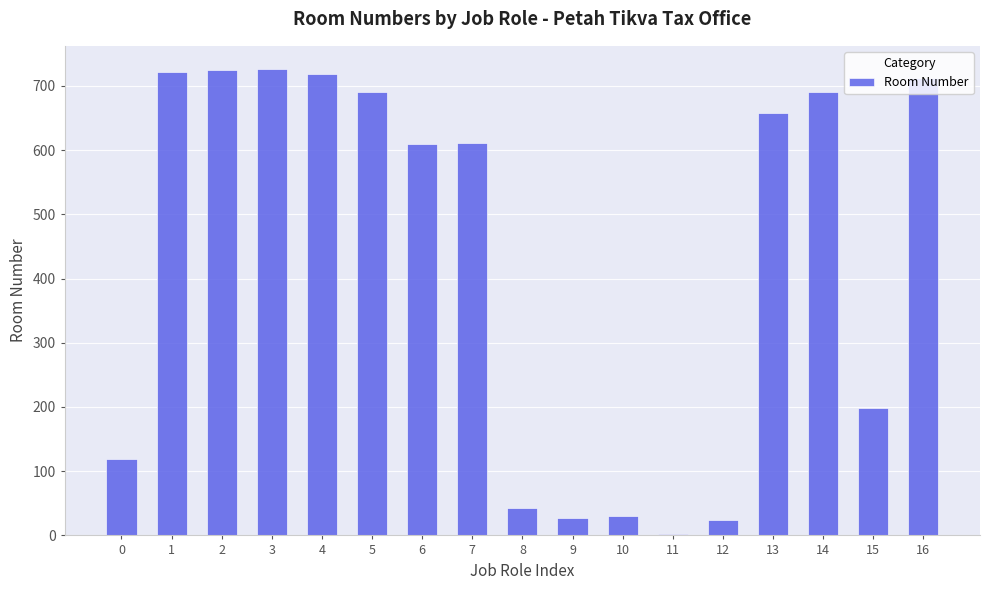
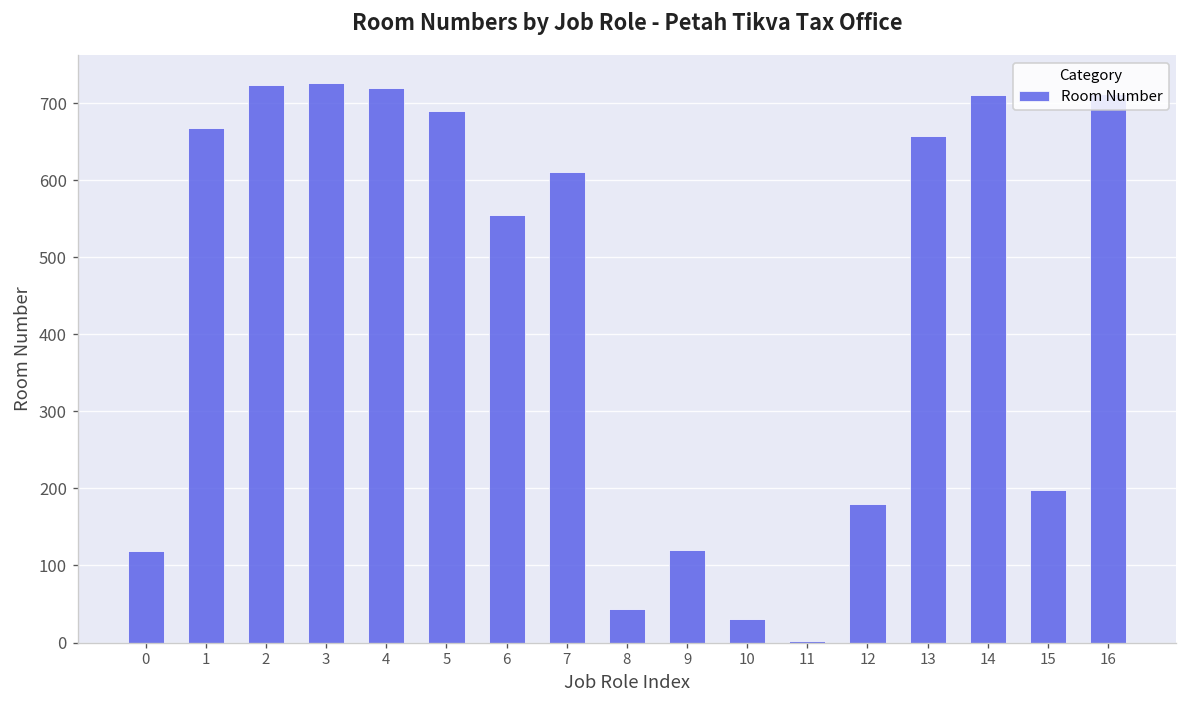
1: 720 -> 670
6: 610 -> 560
9: 30 -> 120
12: 20 -> 180
14: 690 -> 710
